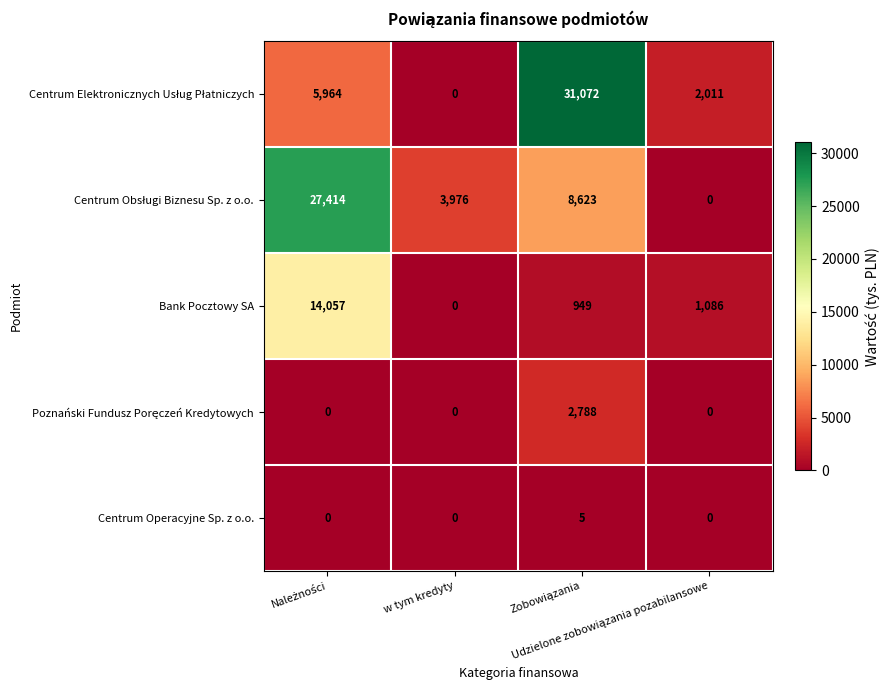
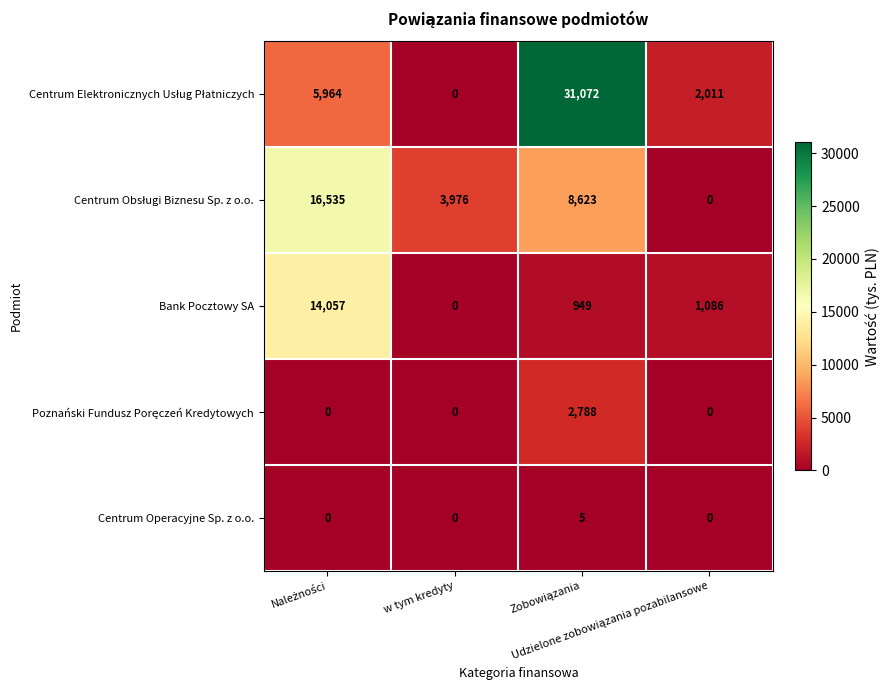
Centrum Obsługi Biznesu Sp. z o.o., Należności: 27,414 -> 16,535
